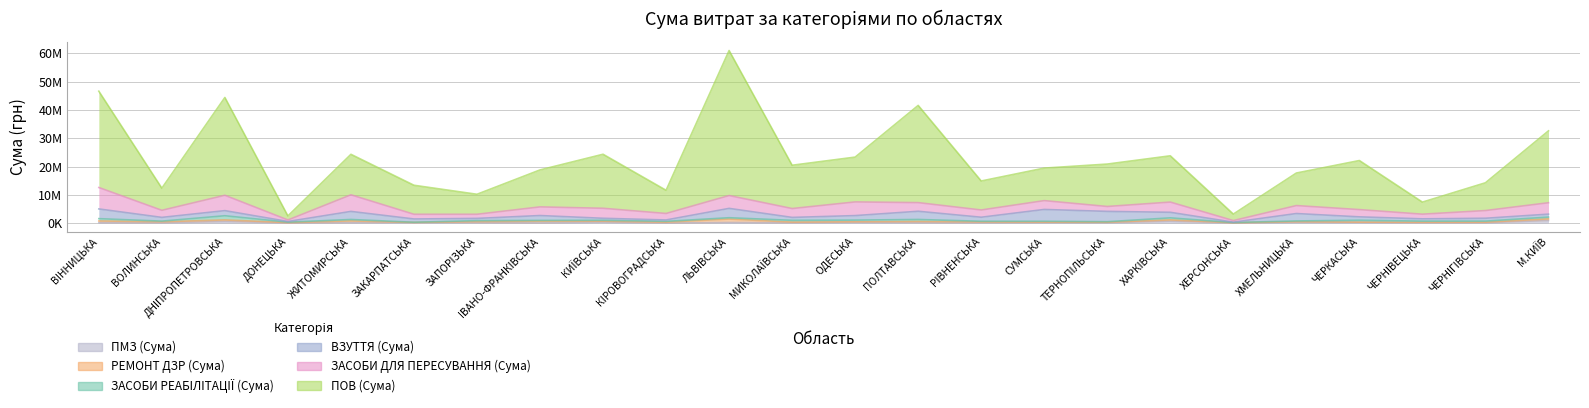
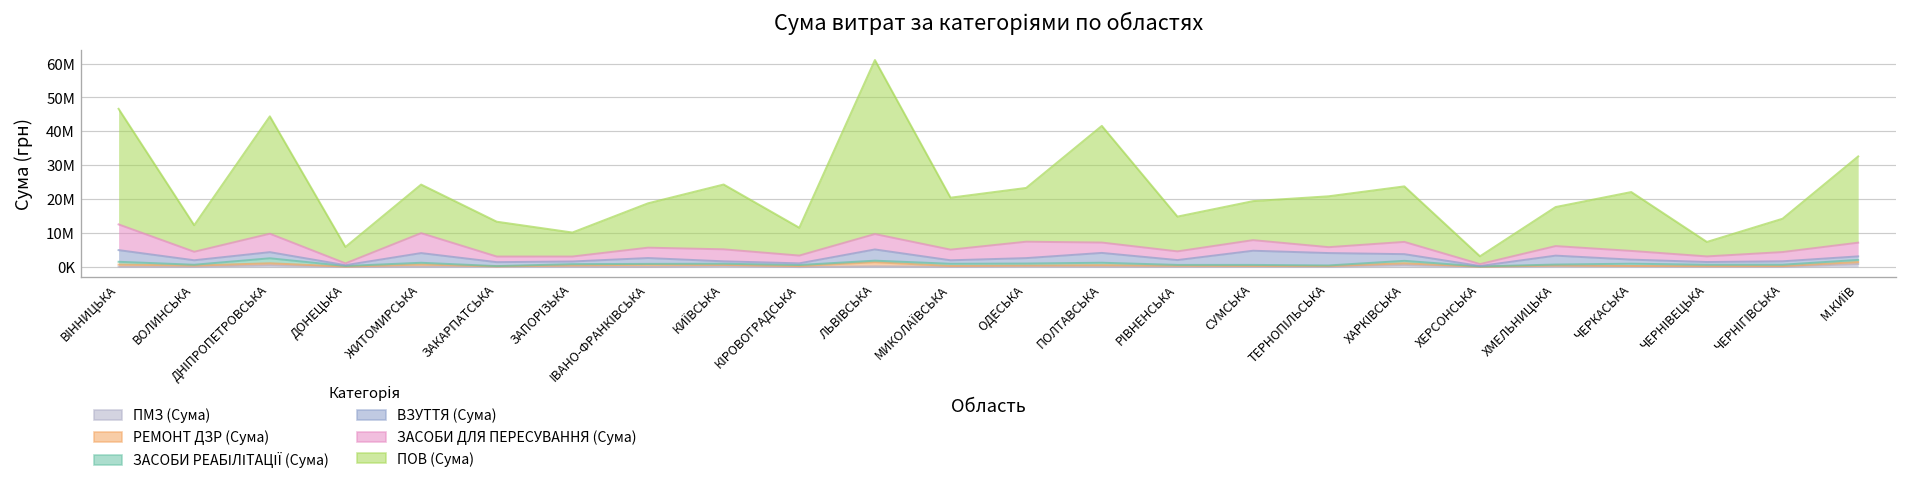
ПОВ (Сума), ДОНЕЦЬКА: 1000000 -> 5000000
